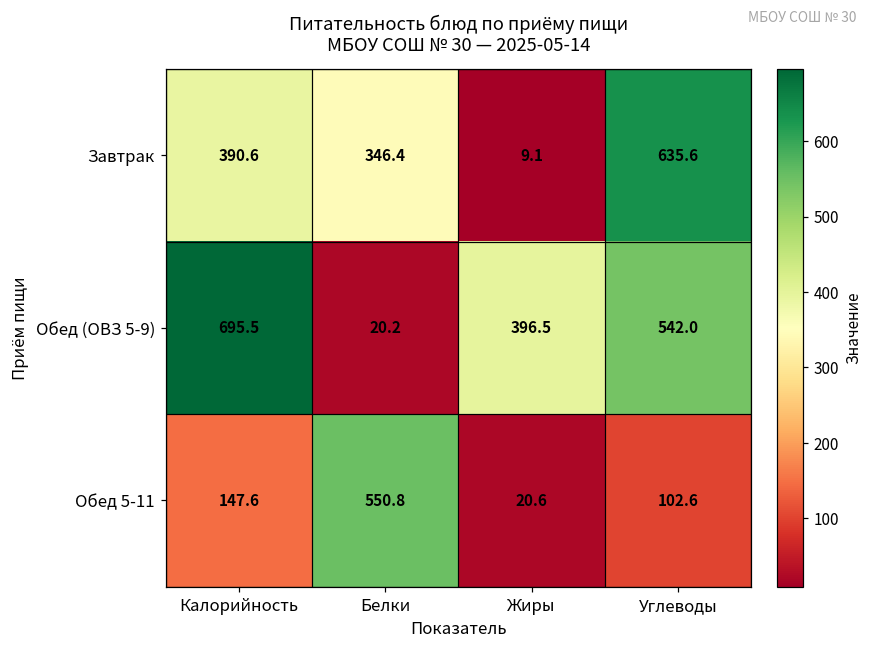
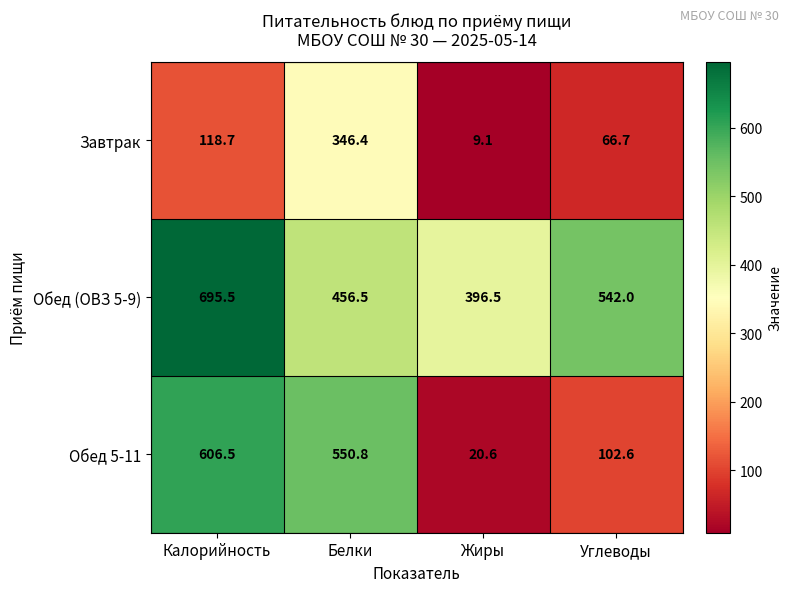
Завтрак, Калорийность: 390.6 -> 118.7
Завтрак, Углеводы: 635.6 -> 66.7
Обед (ОВЗ 5-9), Белки: 20.2 -> 456.5
Обед 5-11, Калорийность: 147.6 -> 606.5
